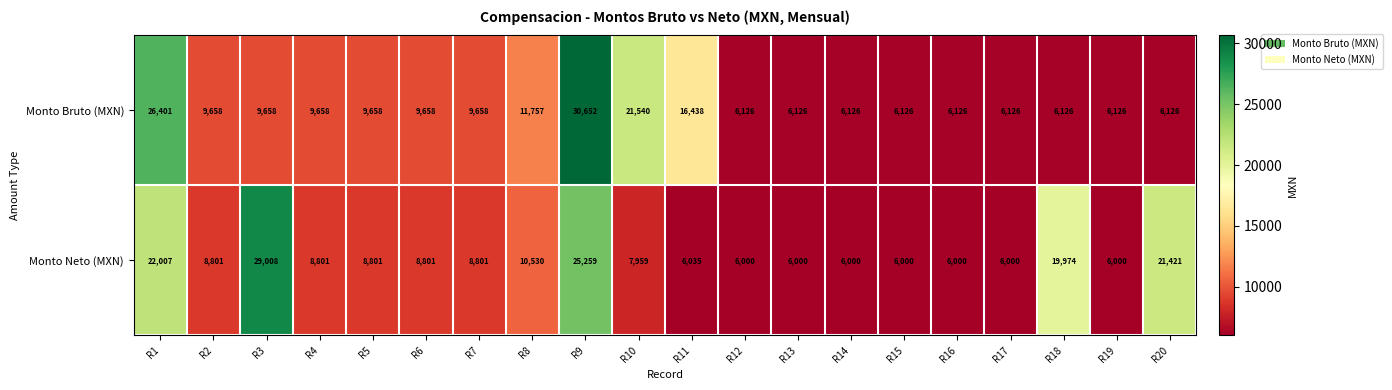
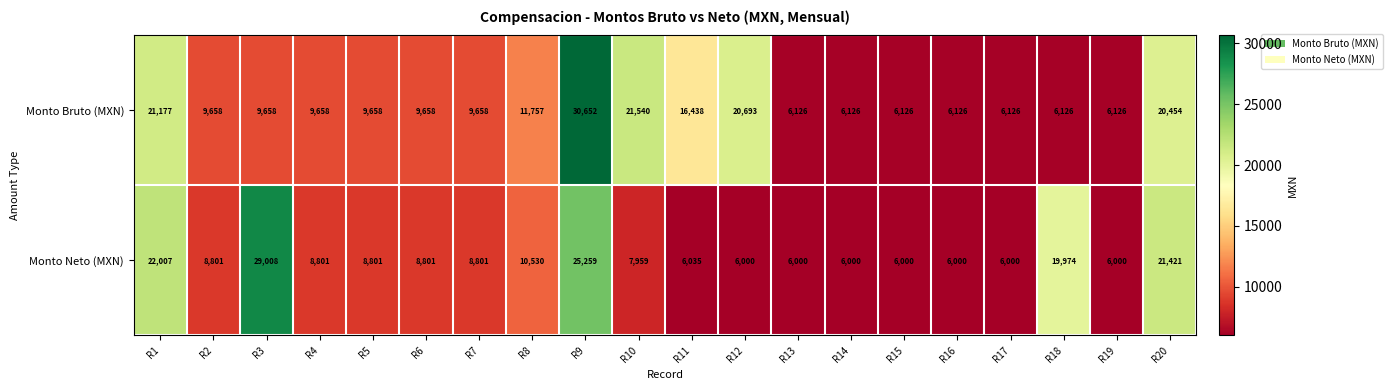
Monto Bruto (MXN), R1: 26,401 -> 21,177
Monto Bruto (MXN), R12: 6,126 -> 20,693
Monto Bruto (MXN), R20: 6,126 -> 20,454
